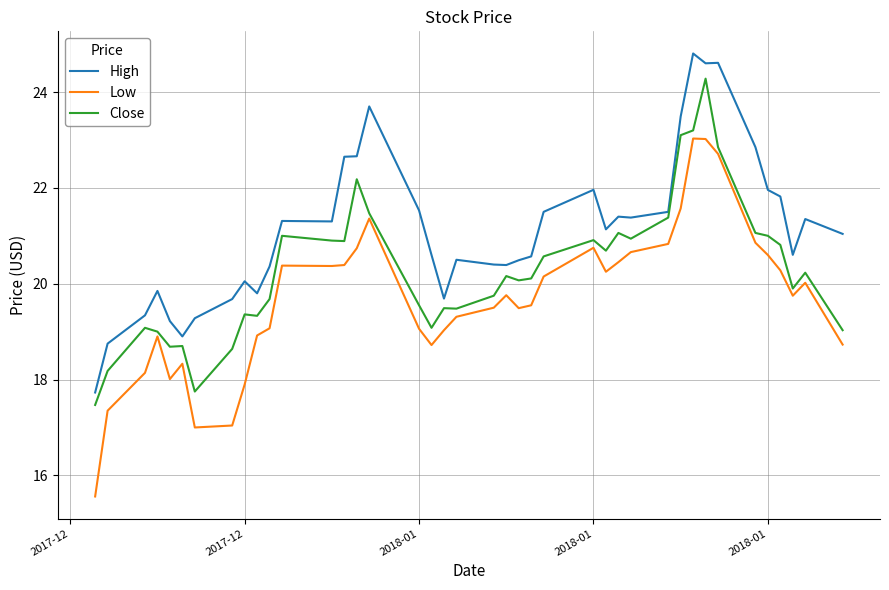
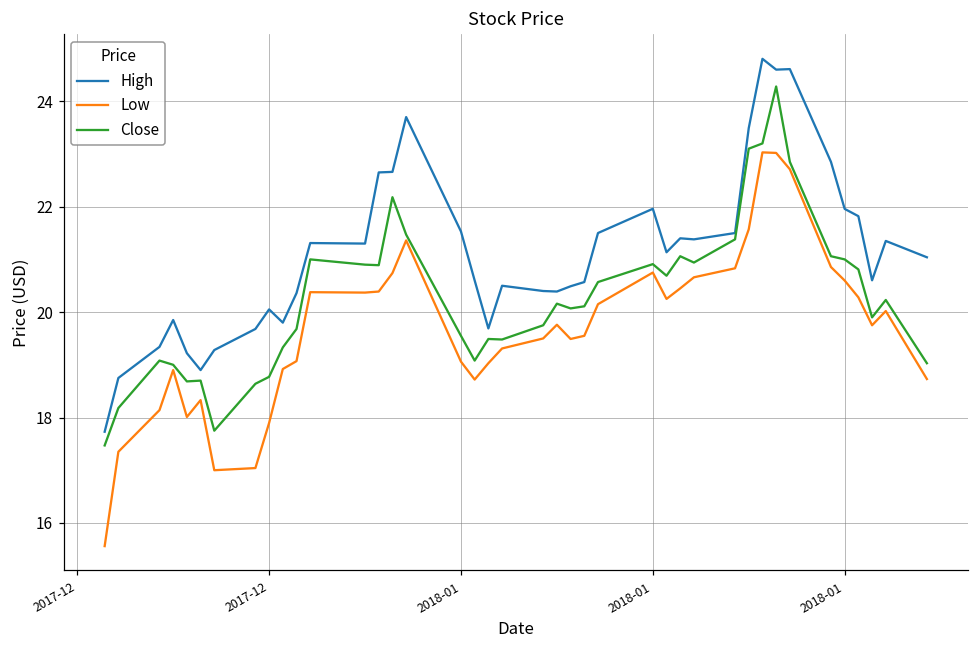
Close, 2017-12: 19.4 -> 18.8
